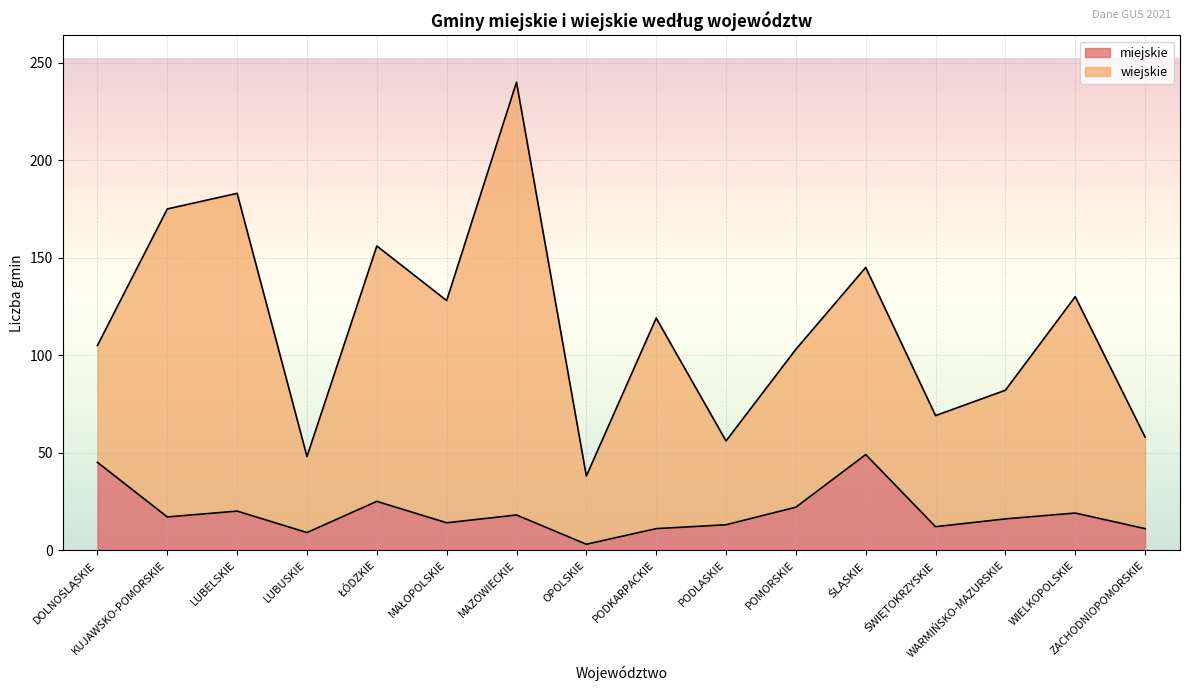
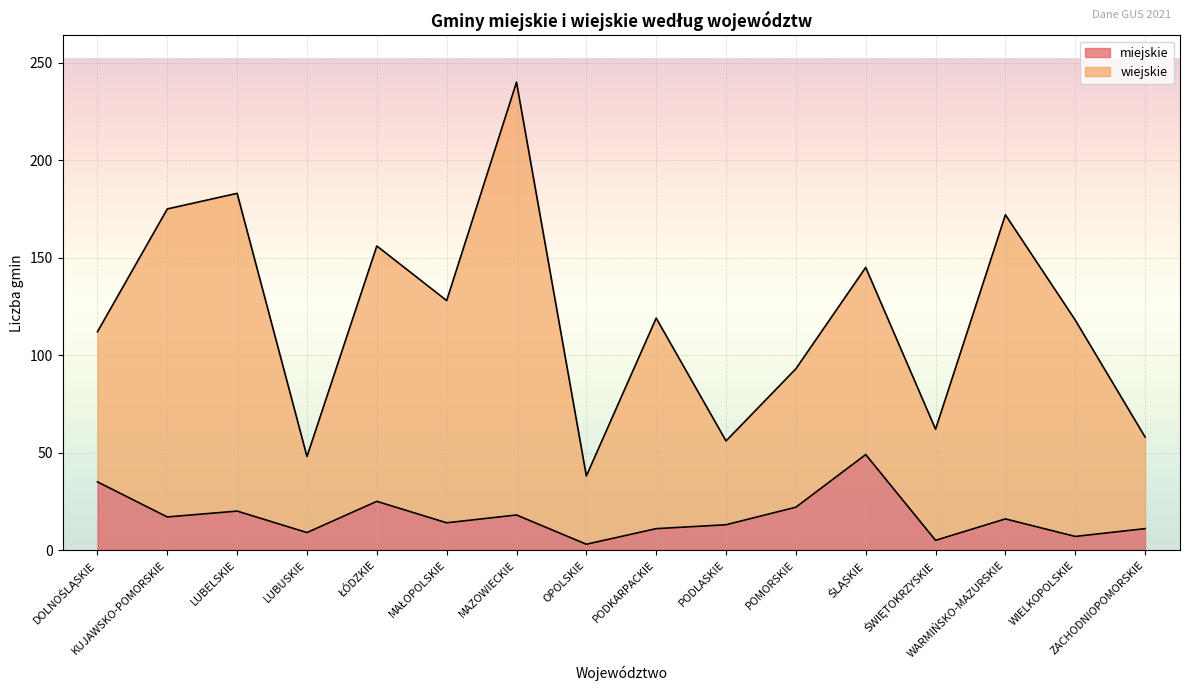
miejskie, DOLNOŚLĄSKIE: 45 -> 35
wiejskie, DOLNOŚLĄSKIE: 60 -> 77
wiejskie, POMORSKIE: 81 -> 71
miejskie, ŚWIĘTOKRZYSKIE: 12 -> 5
wiejskie, WARMIŃSKO-MAZURSKIE: 66 -> 156
miejskie, WIELKOPOLSKIE: 19 -> 7
